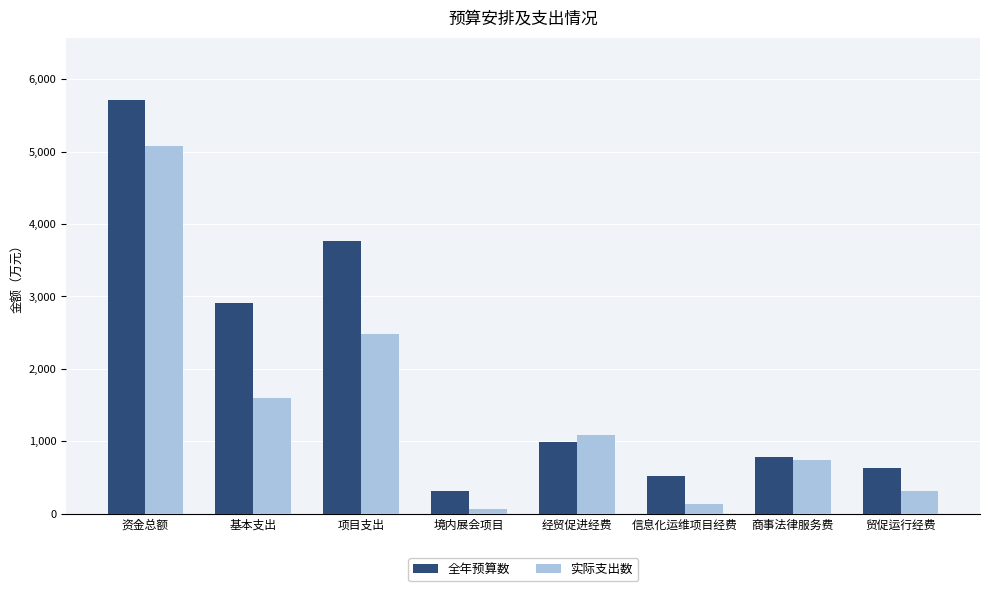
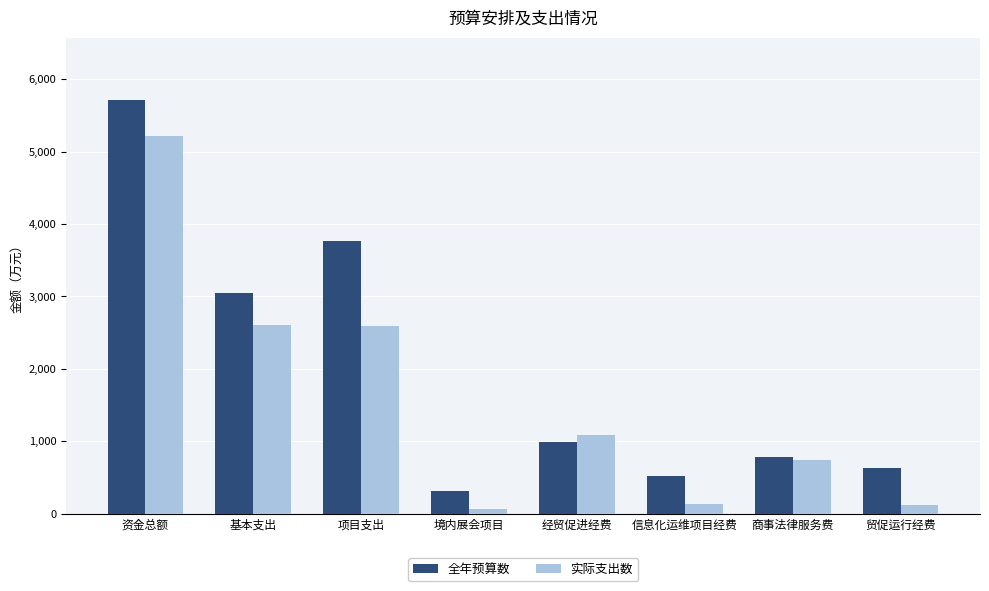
实际支出数, 资金总额: 5,100 -> 5,200
全年预算数, 基本支出: 2,900 -> 3,000
实际支出数, 基本支出: 1,600 -> 2,600
实际支出数, 项目支出: 2,500 -> 2,600
实际支出数, 贸促运行经费: 300 -> 100
